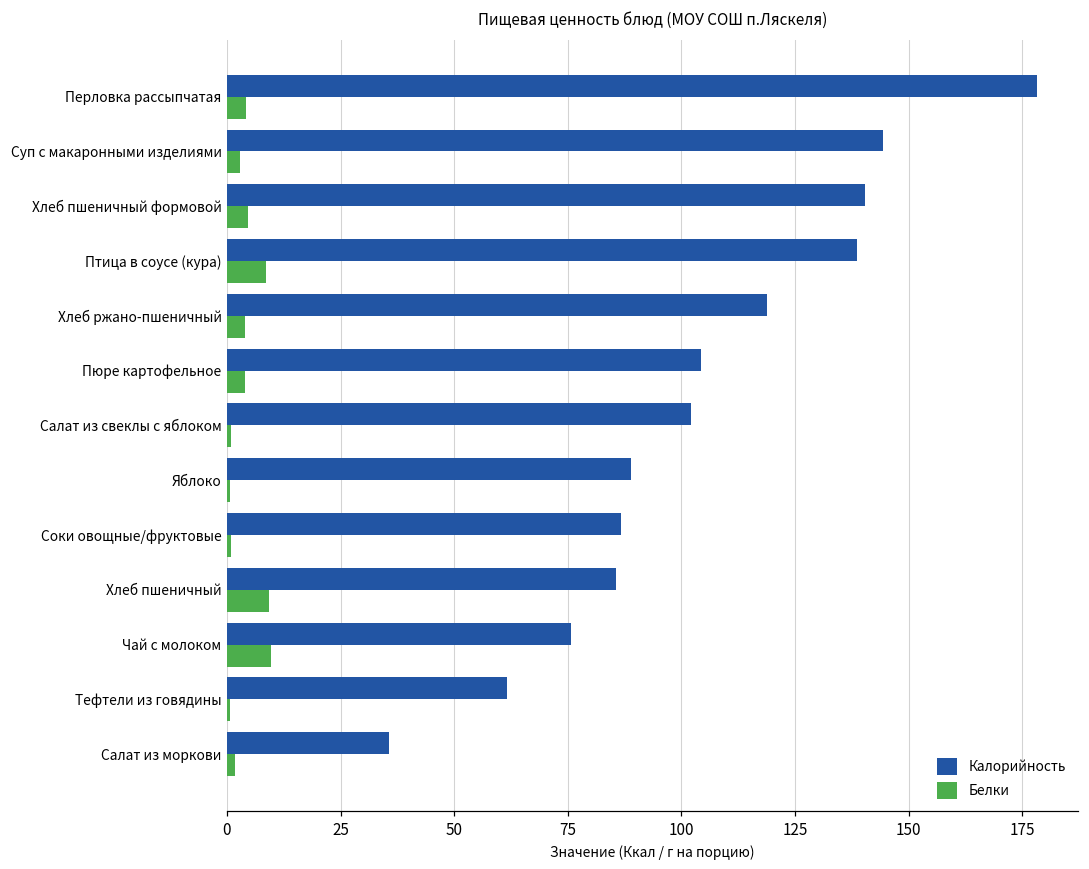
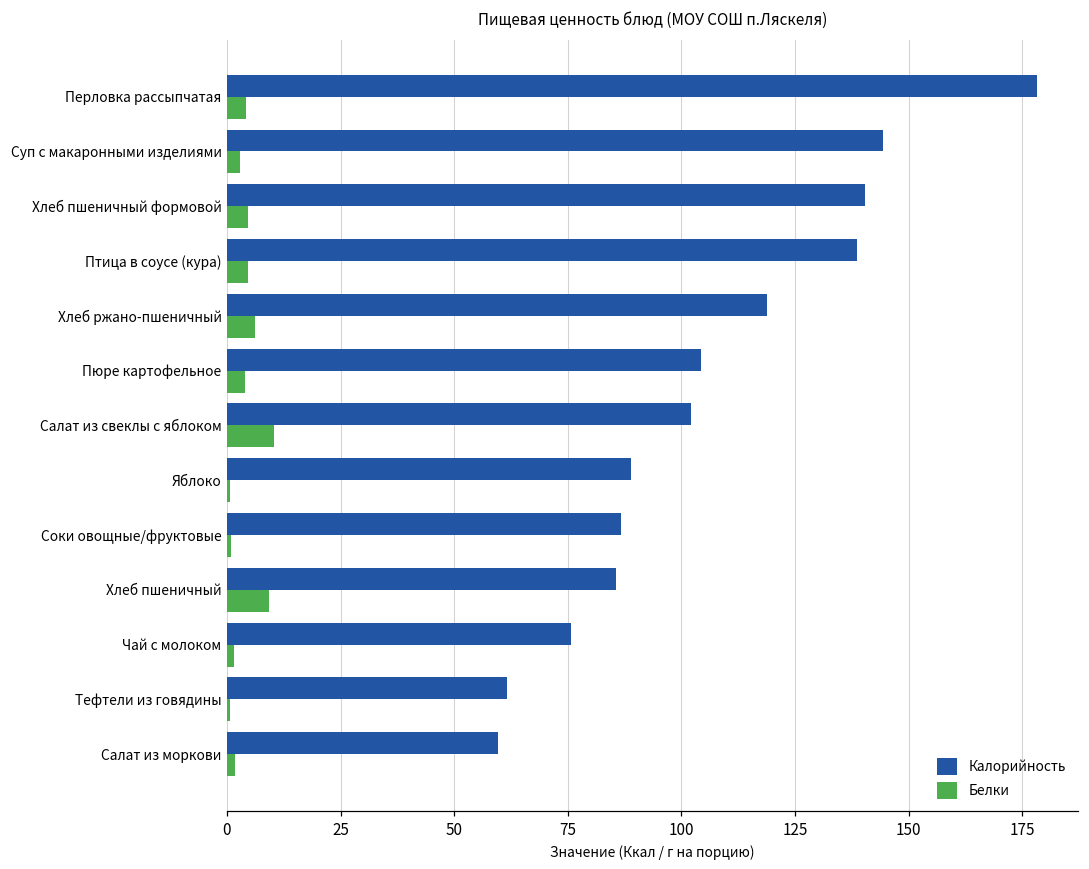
Белки, Птица в соусе (кура): 9 -> 5
Белки, Хлеб ржано-пшеничный: 4 -> 6
Белки, Салат из свеклы с яблоком: 1 -> 10
Белки, Чай с молоком: 10 -> 2
Калорийность, Салат из моркови: 36 -> 60
